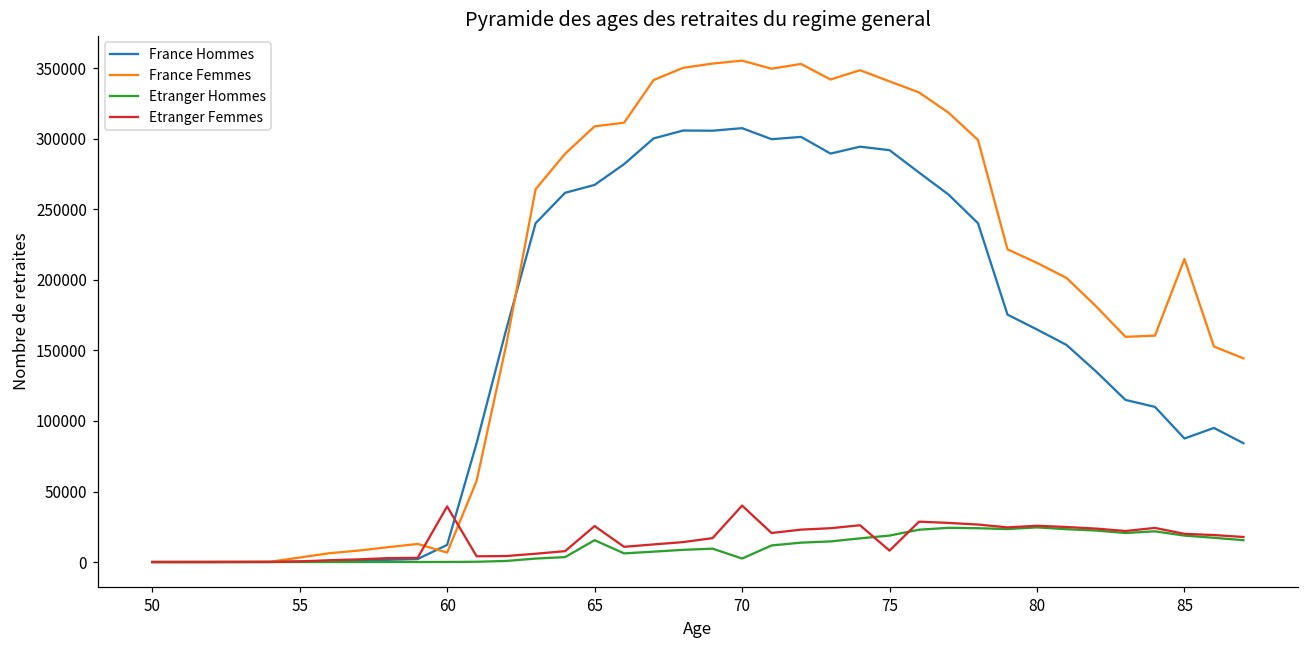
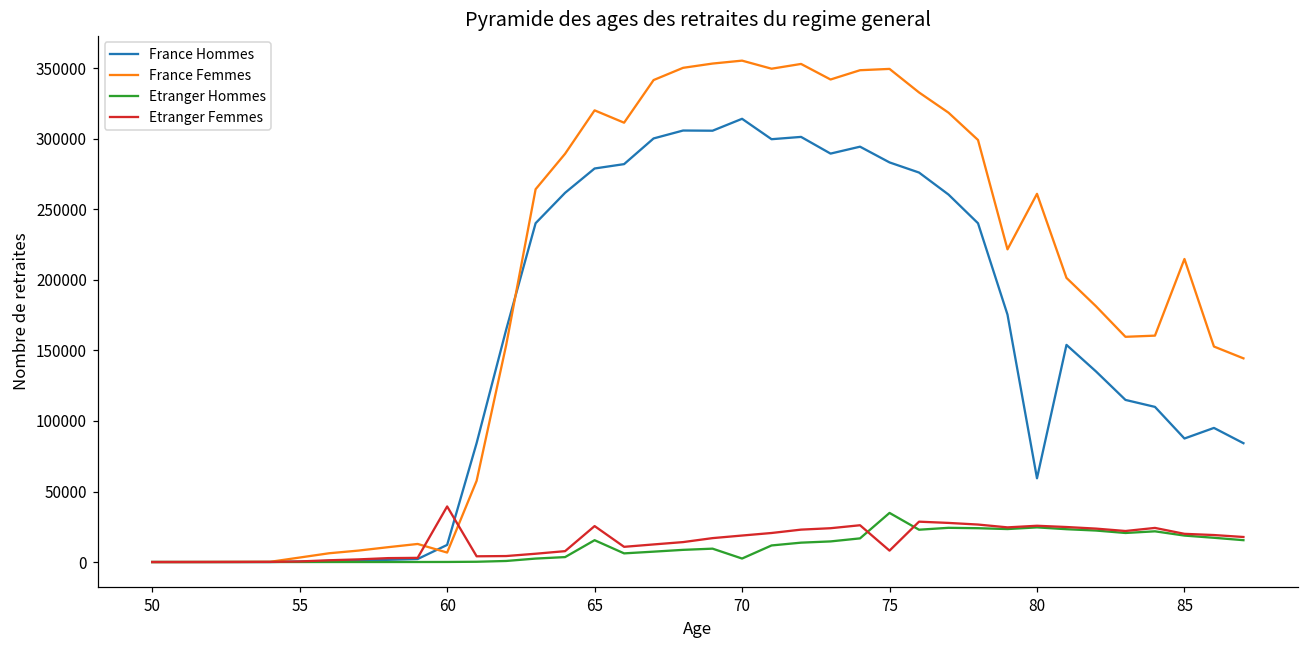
France Hommes, 65: 267000 -> 279000
France Femmes, 65: 309000 -> 320000
France Hommes, 70: 308000 -> 314000
Etranger Femmes, 70: 40000 -> 19000
France Hommes, 75: 292000 -> 283000
France Femmes, 75: 341000 -> 350000
Etranger Hommes, 75: 19000 -> 35000
France Hommes, 80: 165000 -> 59000
France Femmes, 80: 212000 -> 261000
